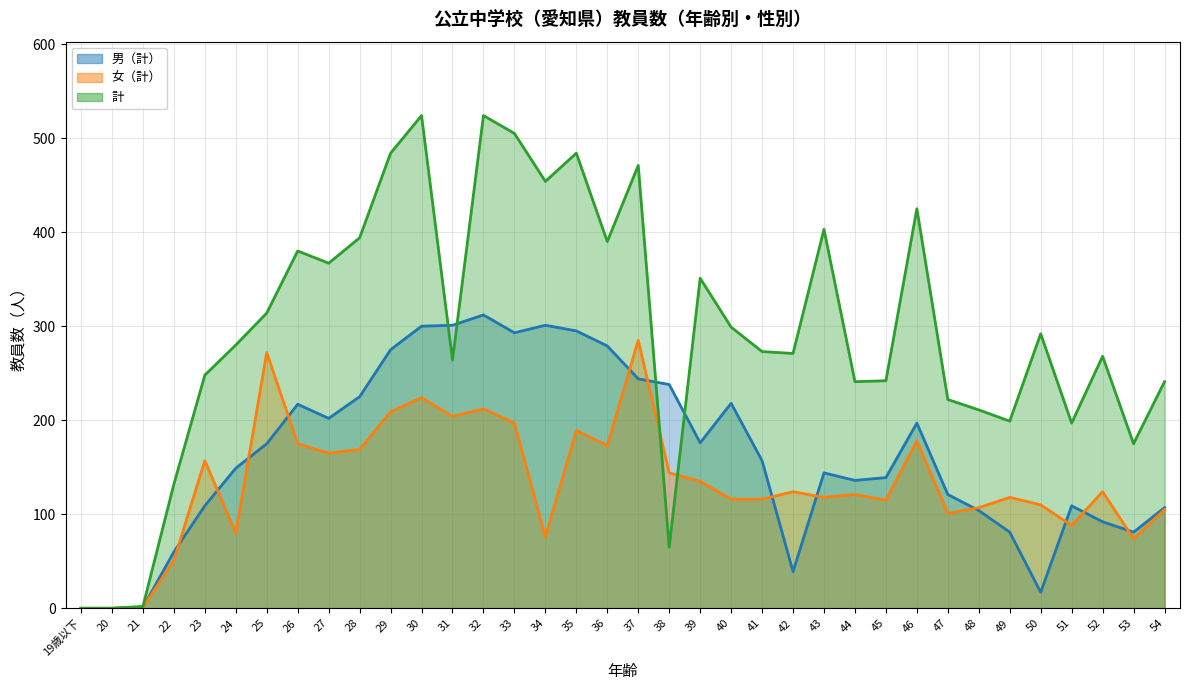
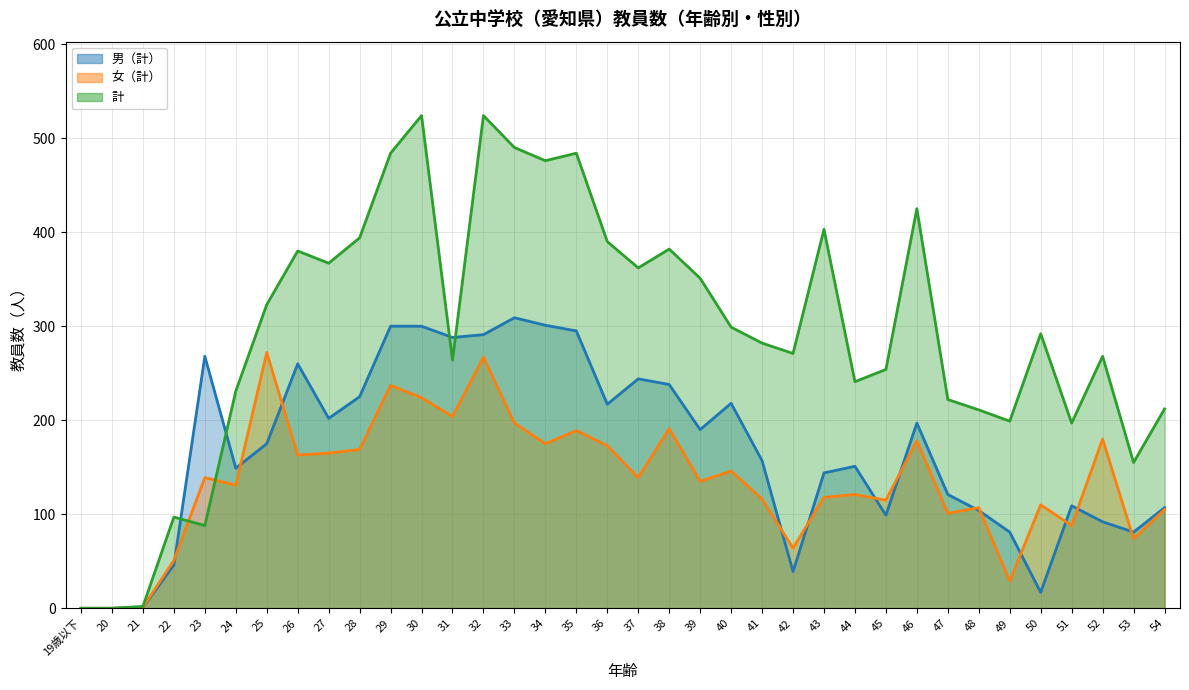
男（計）, 22: 60 -> 50
計, 22: 130 -> 100
男（計）, 23: 110 -> 270
女（計）, 23: 160 -> 140
計, 23: 250 -> 90
女（計）, 24: 80 -> 130
計, 24: 280 -> 230
計, 25: 310 -> 320
男（計）, 26: 220 -> 260
女（計）, 26: 180 -> 160
男（計）, 29: 280 -> 300
女（計）, 29: 210 -> 240
男（計）, 31: 300 -> 290
男（計）, 32: 310 -> 290
女（計）, 32: 210 -> 270
男（計）, 33: 290 -> 310
計, 33: 510 -> 490
女（計）, 34: 80 -> 180
計, 34: 450 -> 480
男（計）, 36: 280 -> 220
女（計）, 37: 290 -> 140
計, 37: 470 -> 360
女（計）, 38: 140 -> 190
計, 38: 70 -> 380
男（計）, 39: 180 -> 190
女（計）, 40: 120 -> 150
計, 41: 270 -> 280
女（計）, 42: 120 -> 60
男（計）, 44: 140 -> 150
男（計）, 45: 140 -> 100
計, 45: 240 -> 250
女（計）, 49: 120 -> 30
女（計）, 52: 120 -> 180
計, 53: 180 -> 160
計, 54: 240 -> 210
